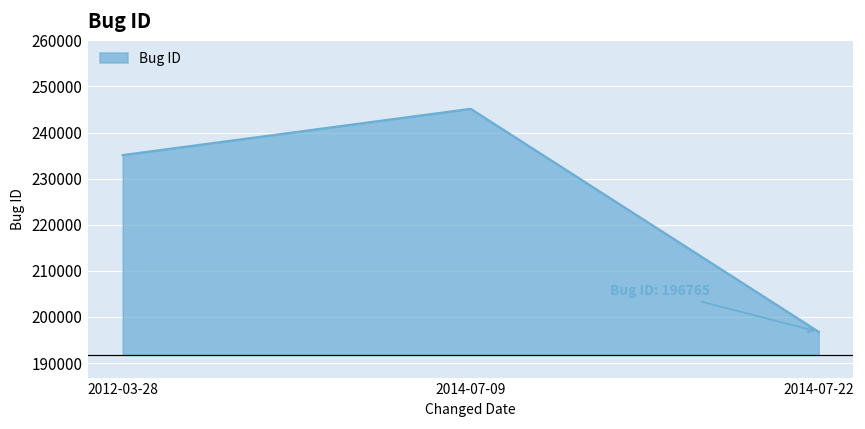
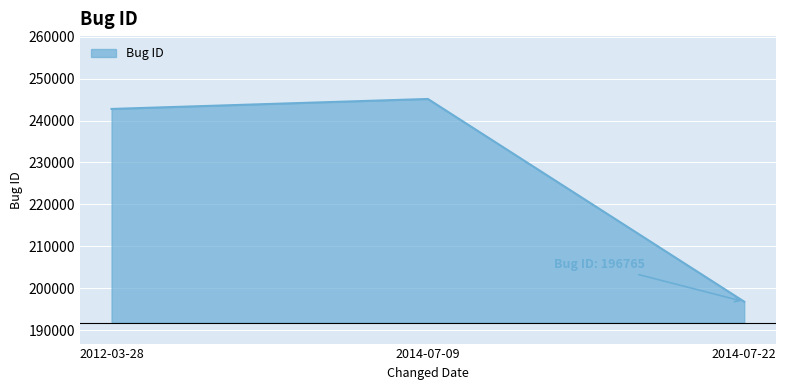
2012-03-28: 235000 -> 243000
